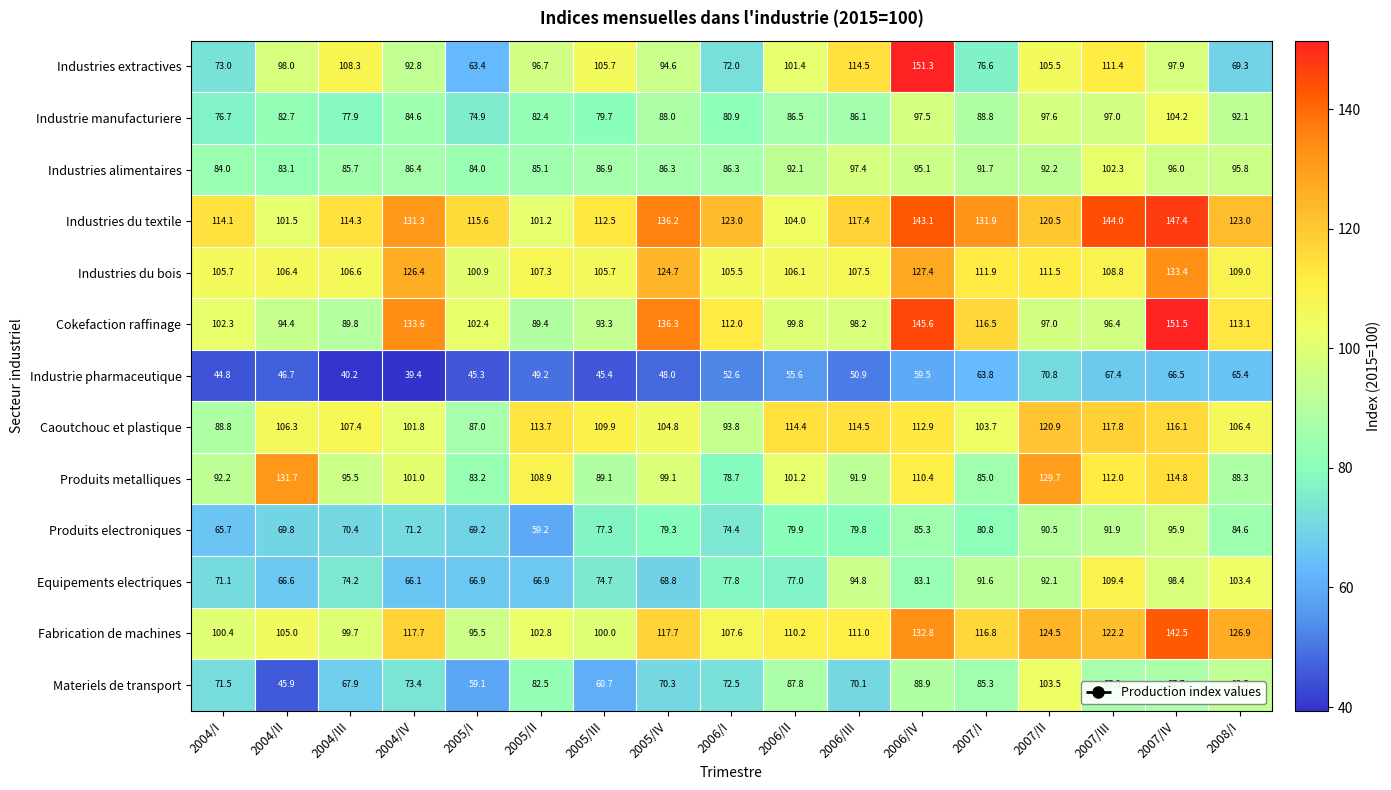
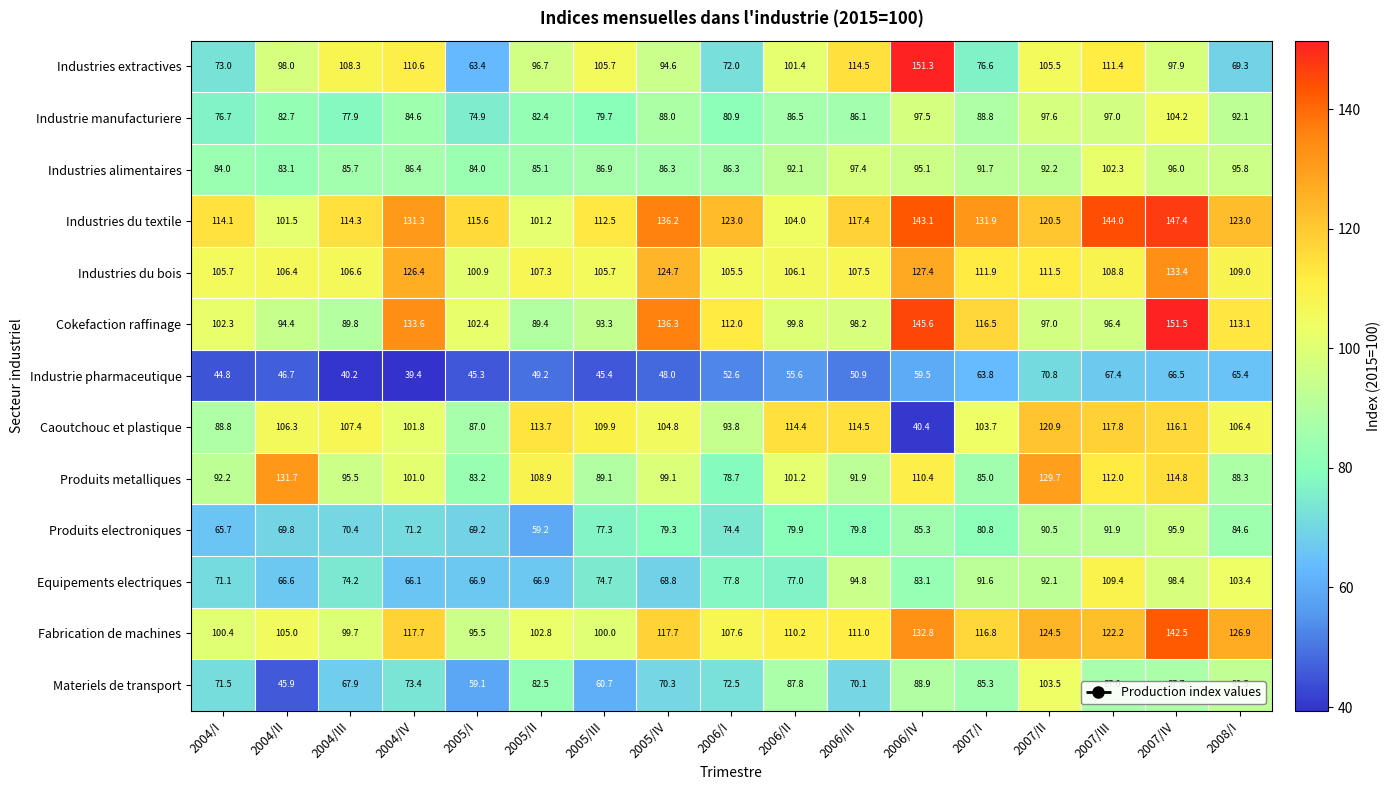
Industries extractives, 2004/IV: 92.8 -> 110.6
Caoutchouc et plastique, 2006/IV: 112.9 -> 40.4
